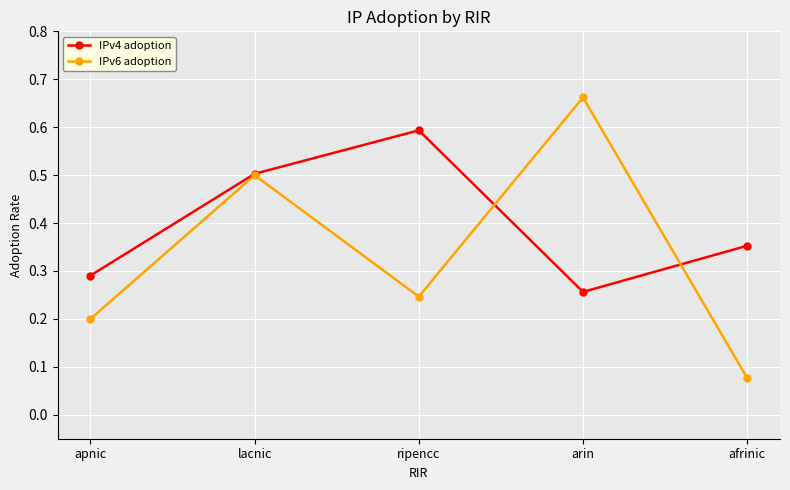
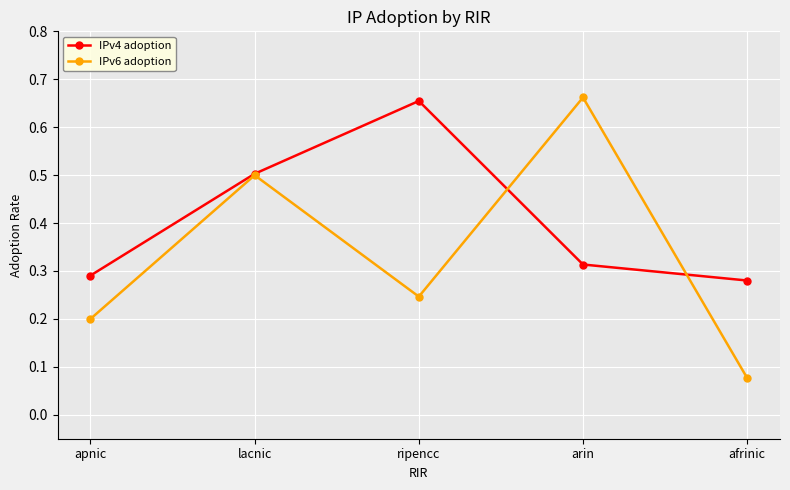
IPv4 adoption, ripencc: 0.59 -> 0.65
IPv4 adoption, arin: 0.26 -> 0.31
IPv4 adoption, afrinic: 0.35 -> 0.28
